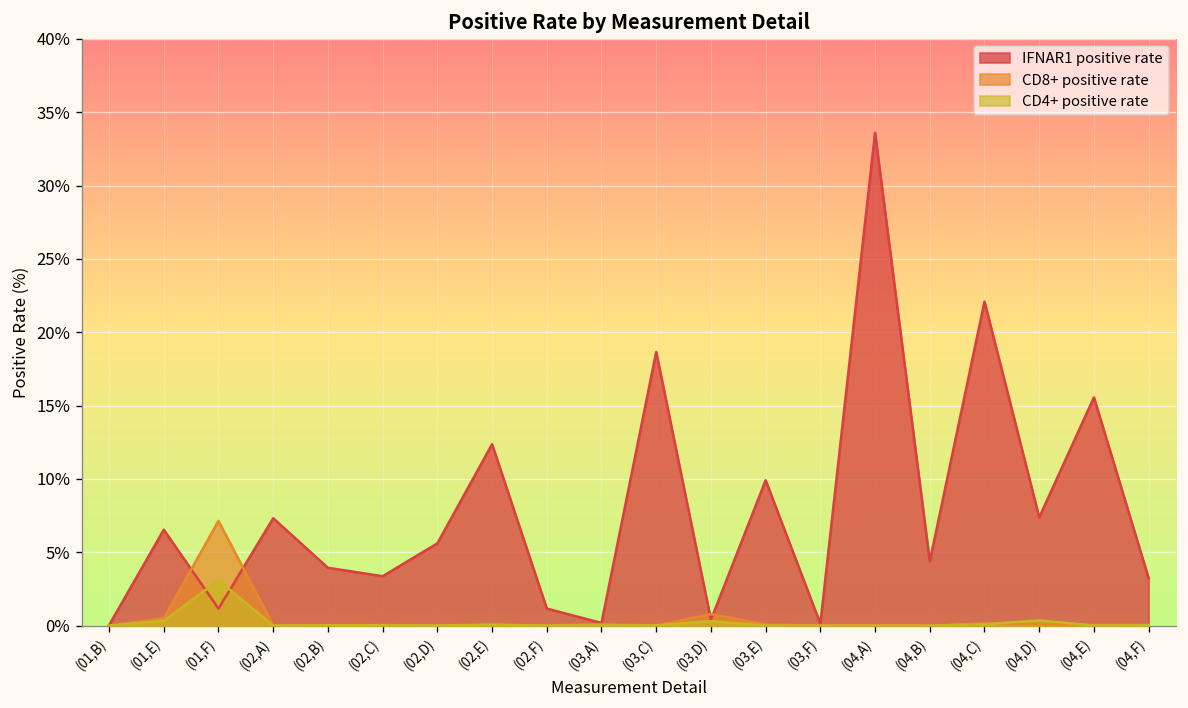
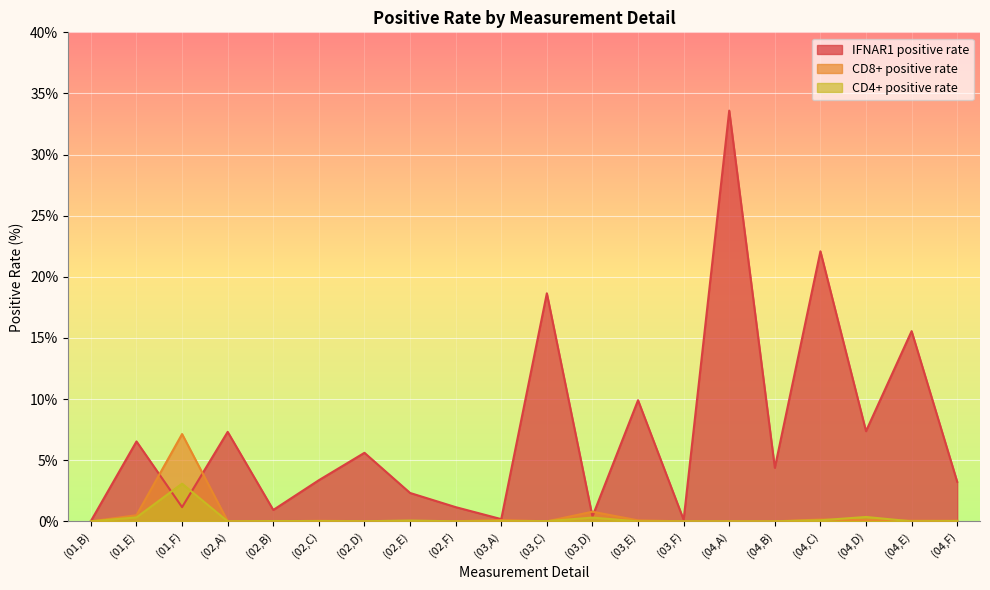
IFNAR1 positive rate, (02,B): 3.9% -> 0.9%
IFNAR1 positive rate, (02,E): 12.4% -> 2.3%
